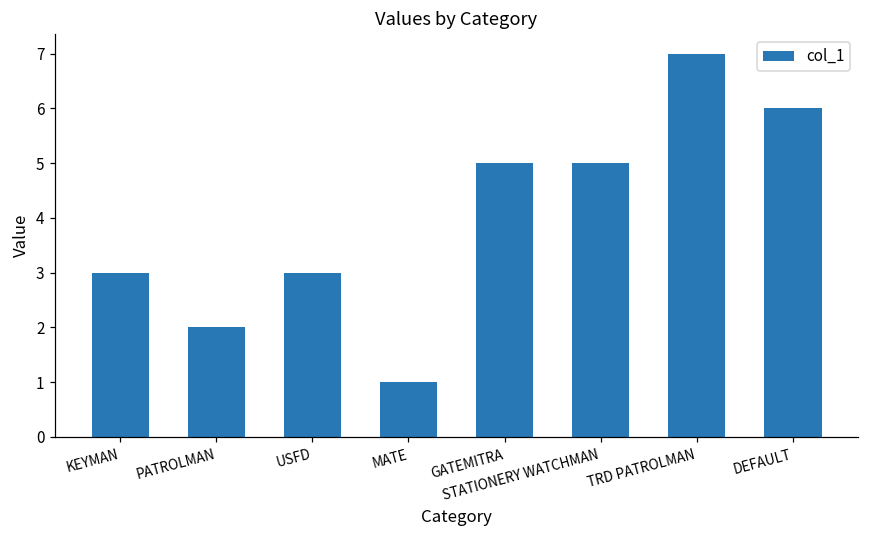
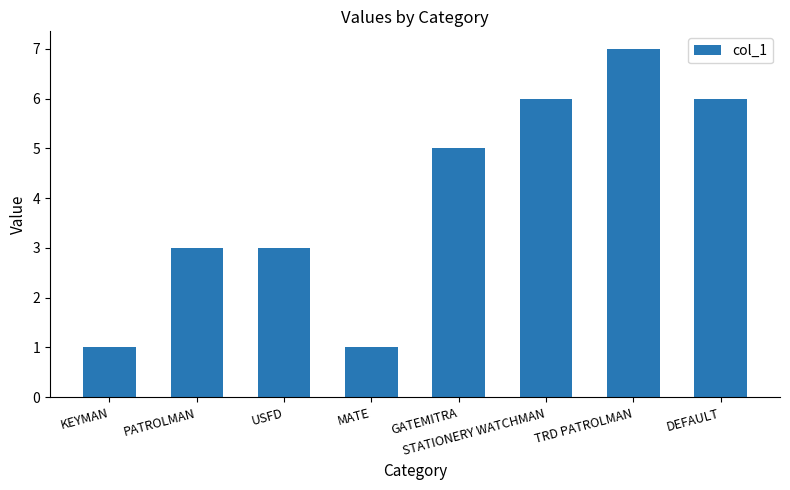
KEYMAN: 3 -> 1
PATROLMAN: 2 -> 3
STATIONERY WATCHMAN: 5 -> 6
